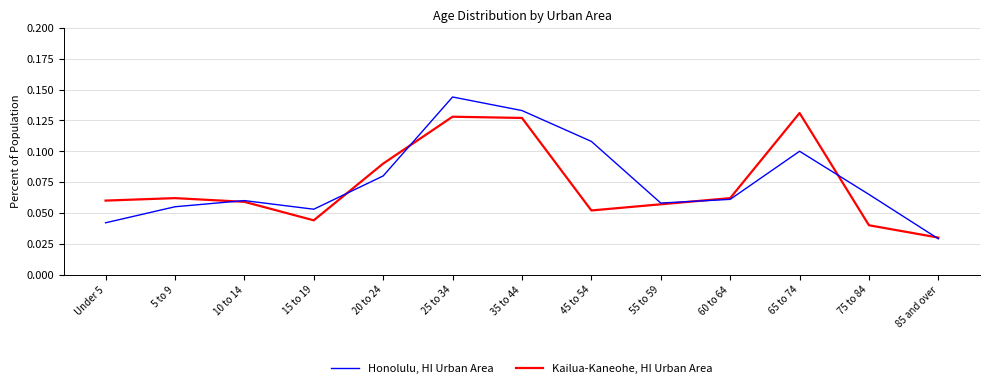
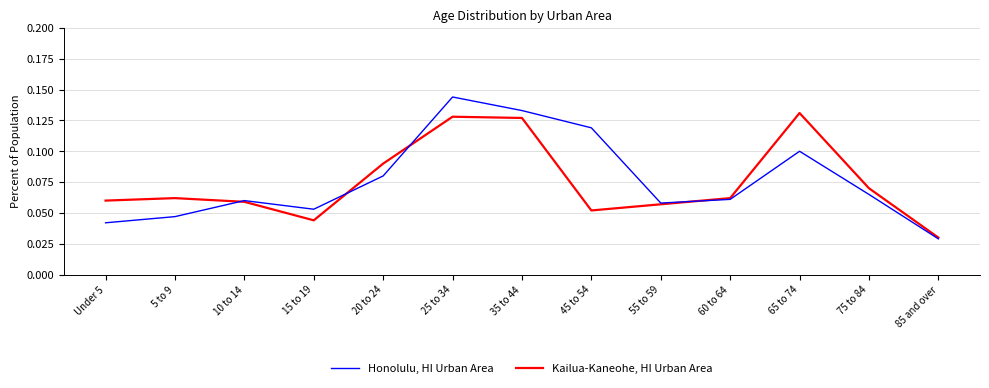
Honolulu, HI Urban Area, 5 to 9: 0.055 -> 0.047
Honolulu, HI Urban Area, 45 to 54: 0.108 -> 0.119
Kailua-Kaneohe, HI Urban Area, 75 to 84: 0.04 -> 0.07
